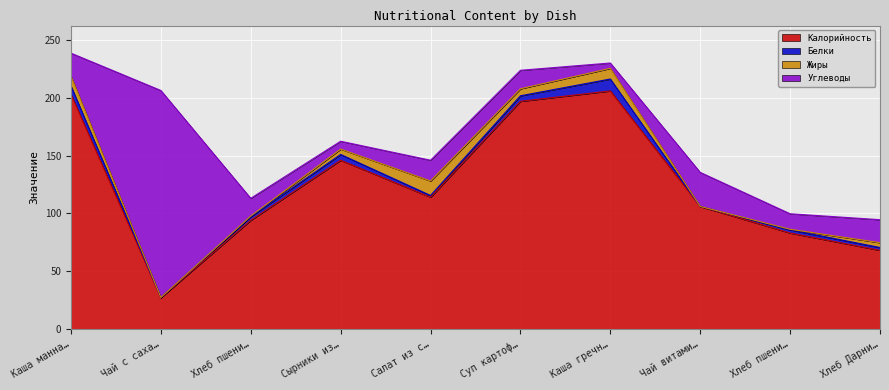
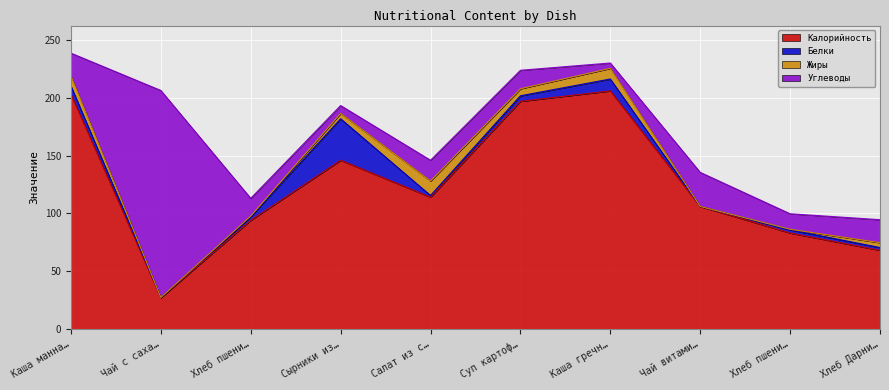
Белки, Сырники из…: 5 -> 36
